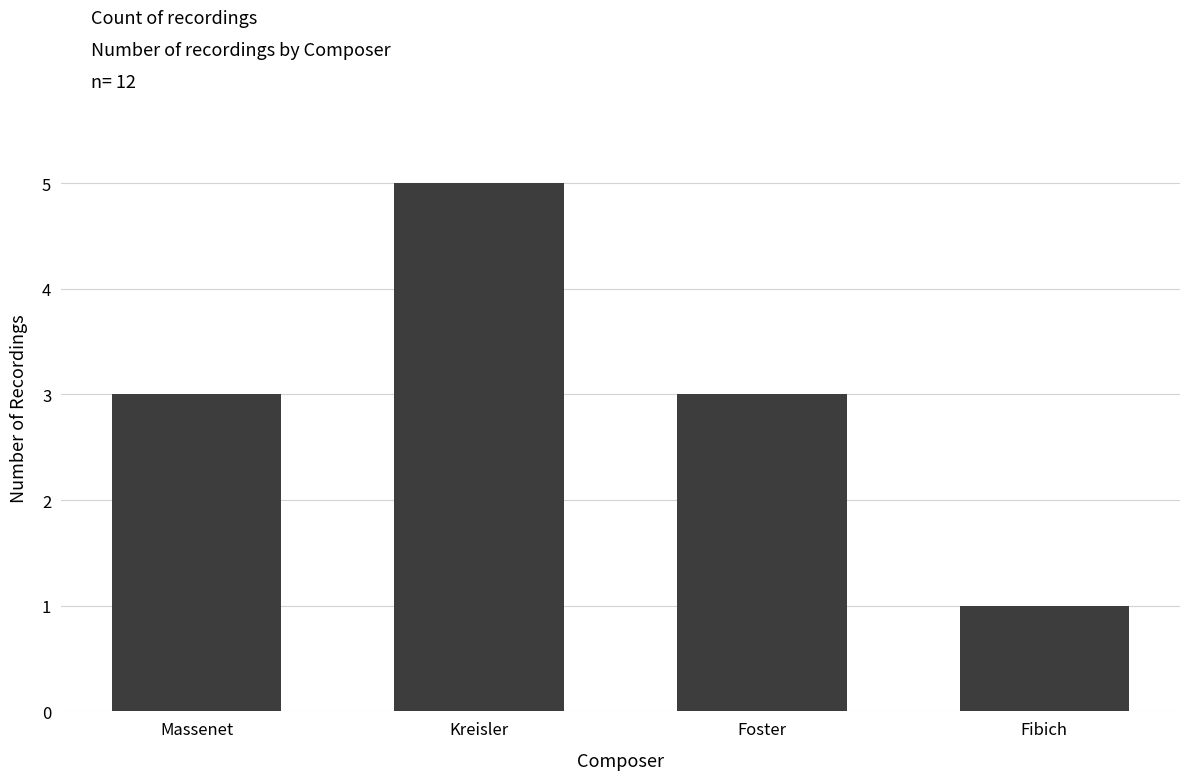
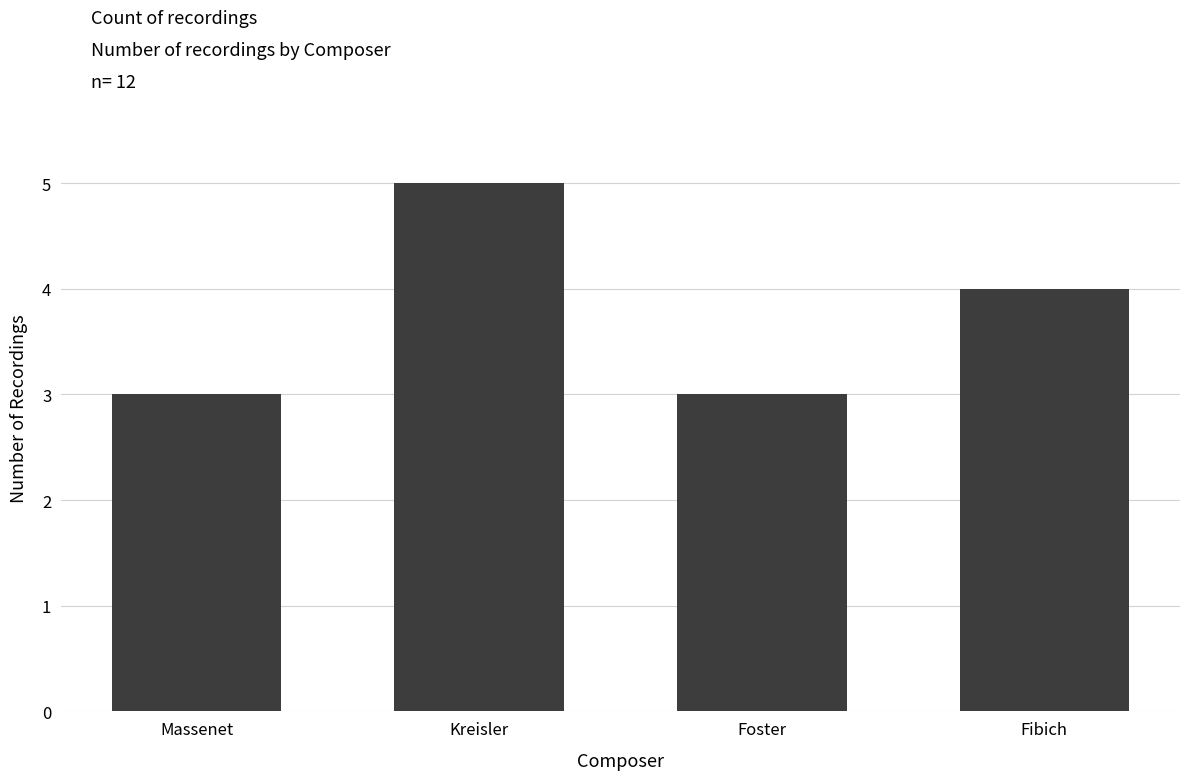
Fibich: 1 -> 4
